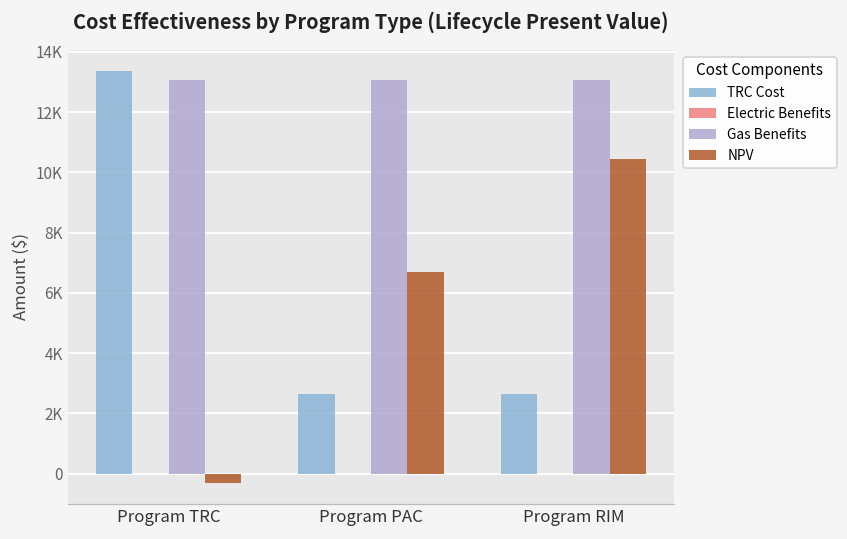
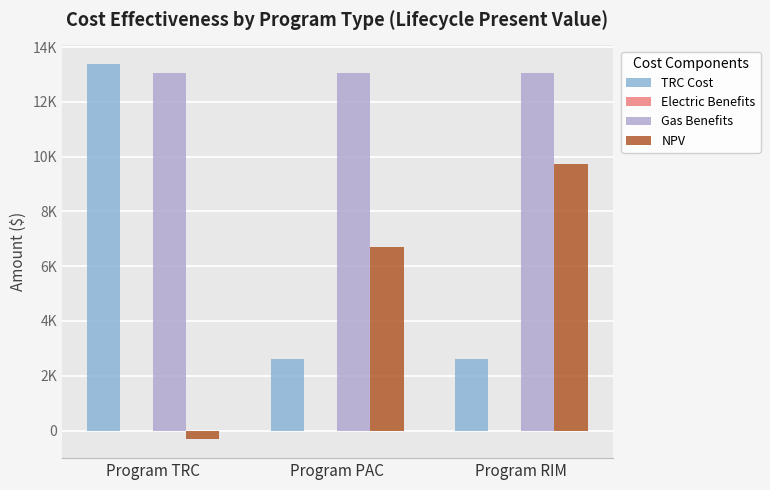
NPV, Program RIM: 10400 -> 9700
